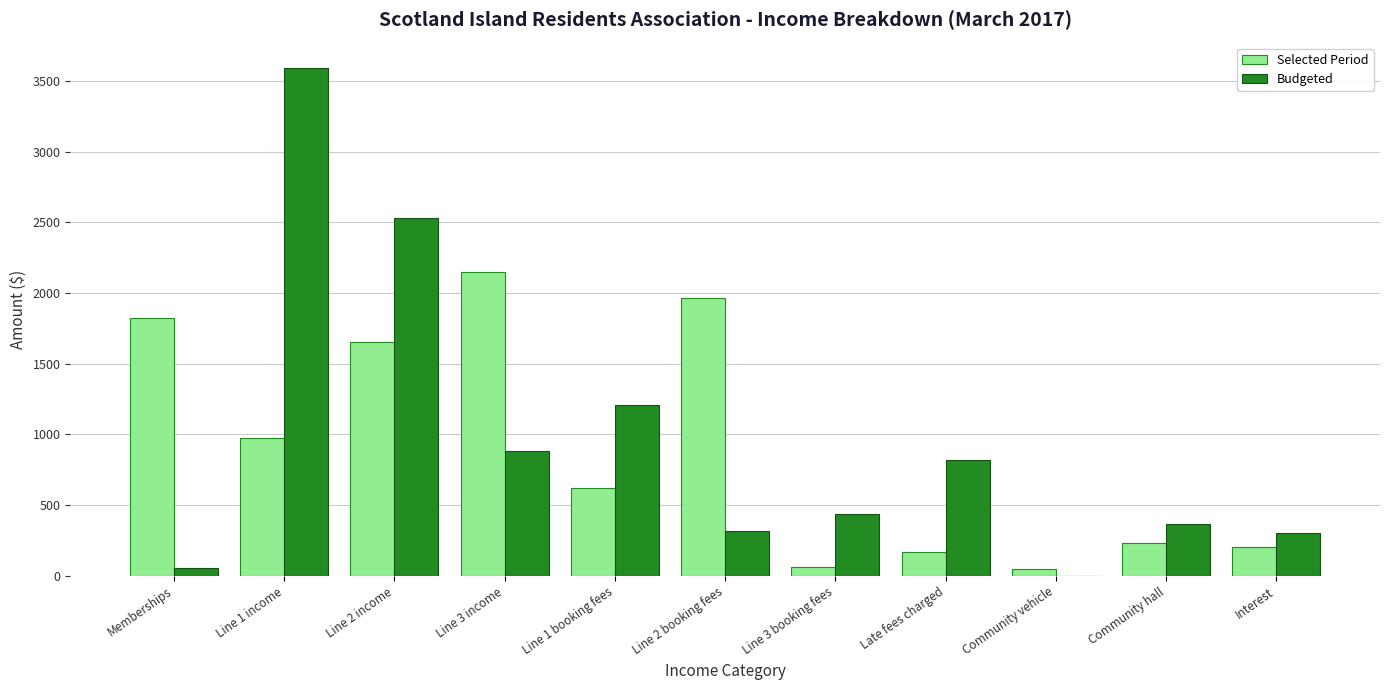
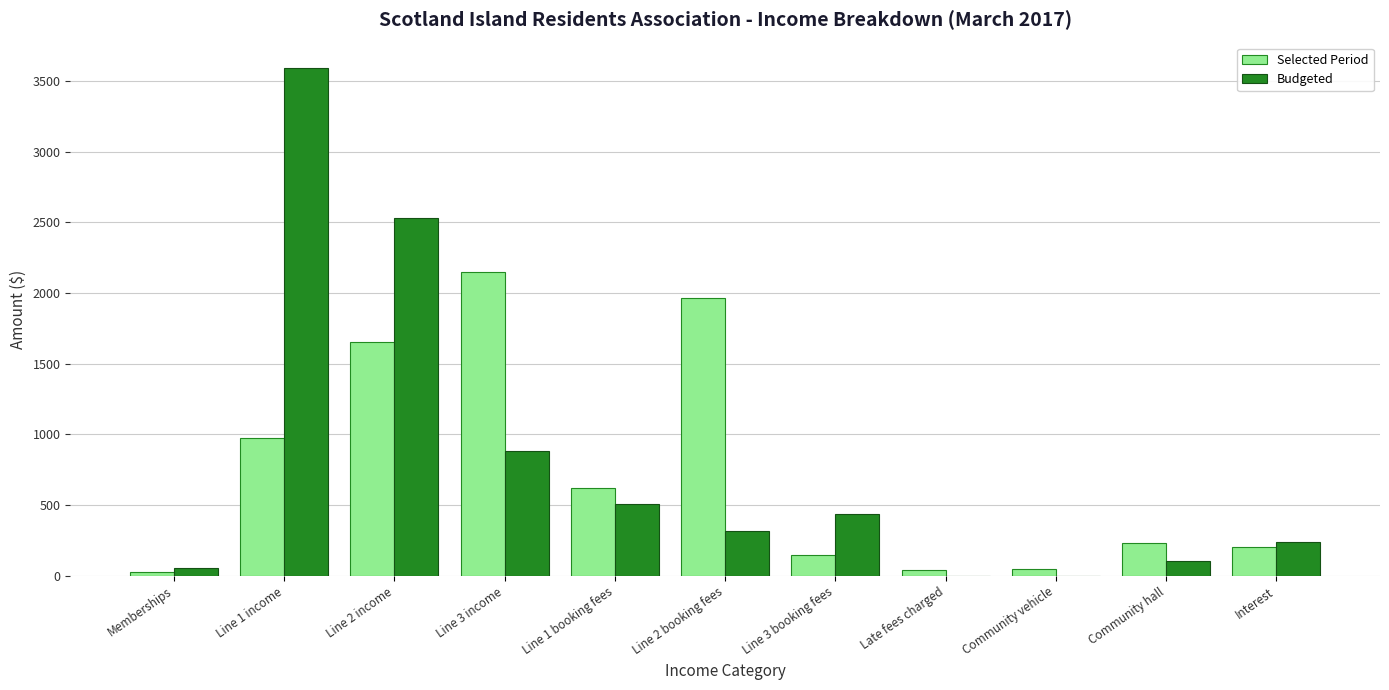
Selected Period, Memberships: 1830 -> 30
Budgeted, Line 1 booking fees: 1210 -> 510
Selected Period, Line 3 booking fees: 60 -> 150
Selected Period, Late fees charged: 170 -> 40
Budgeted, Late fees charged: 820 -> 0
Budgeted, Community hall: 360 -> 110
Budgeted, Interest: 300 -> 240
